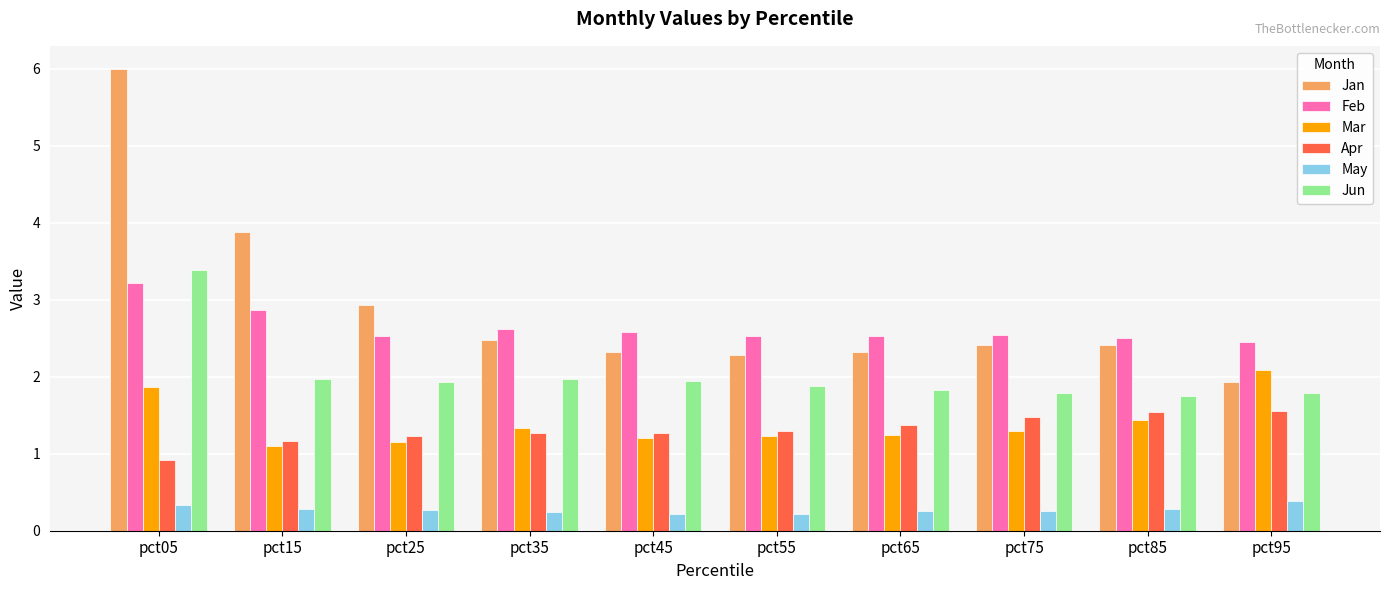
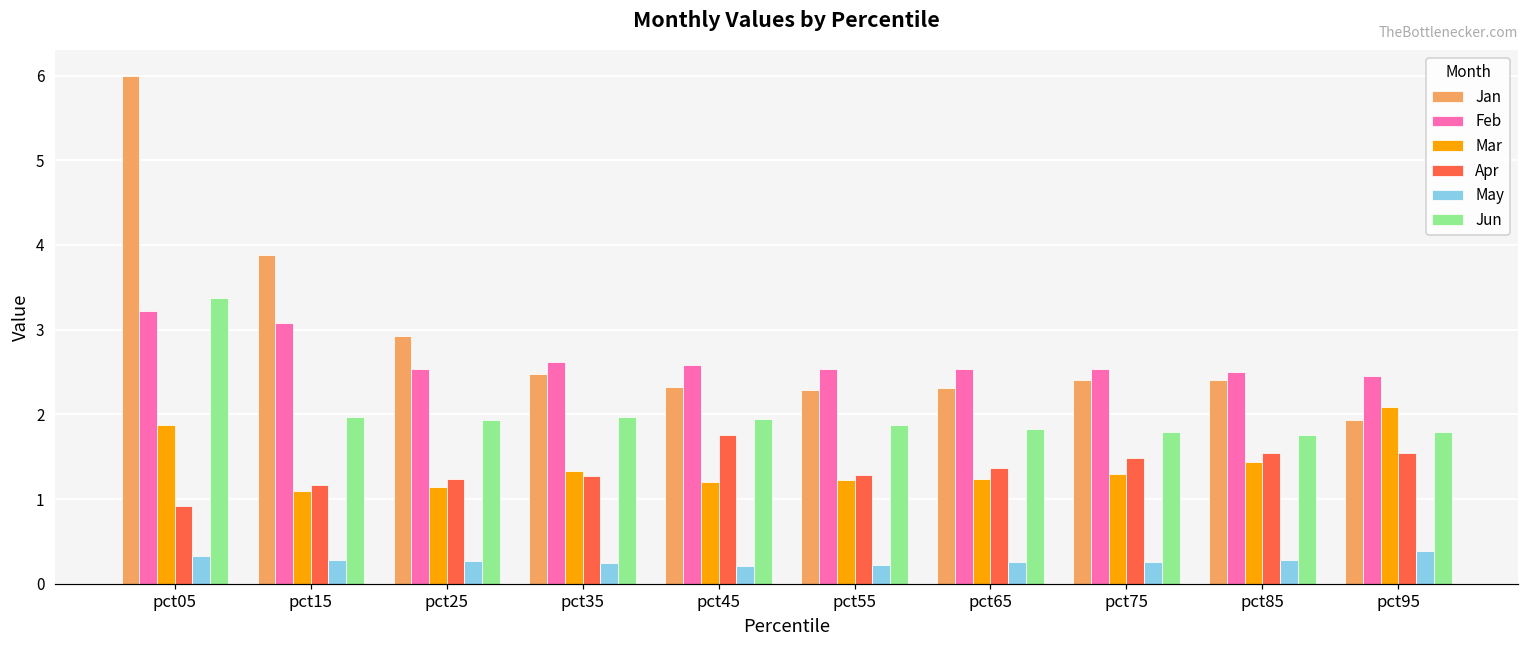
Feb, pct15: 2.9 -> 3.1
Apr, pct45: 1.3 -> 1.8
